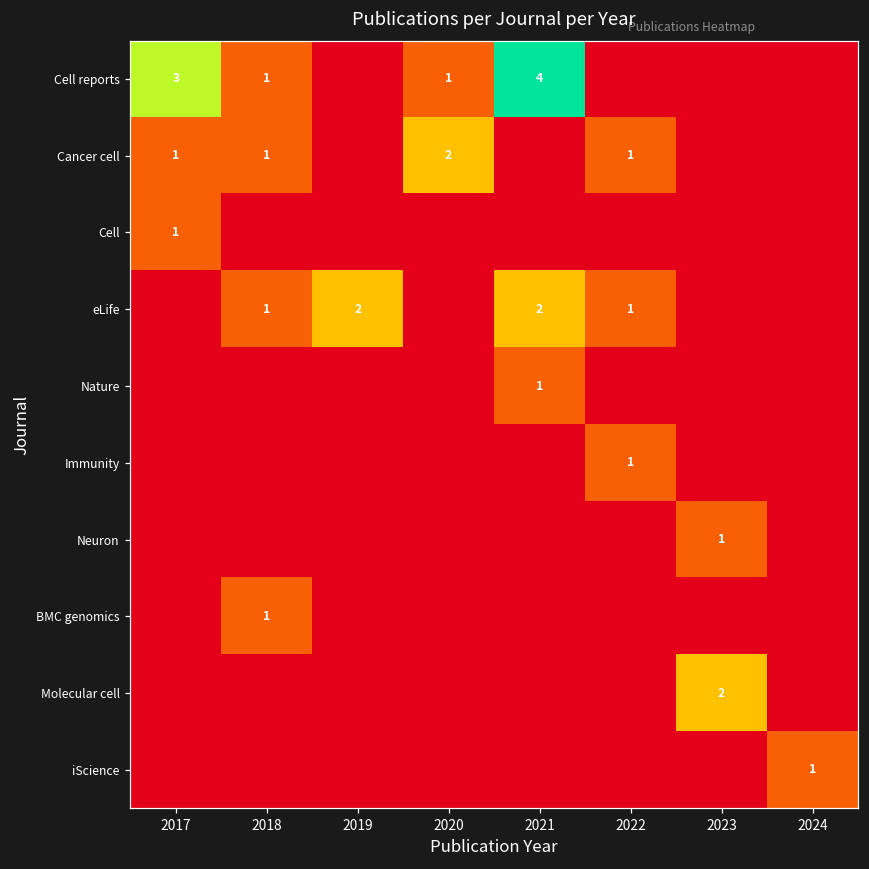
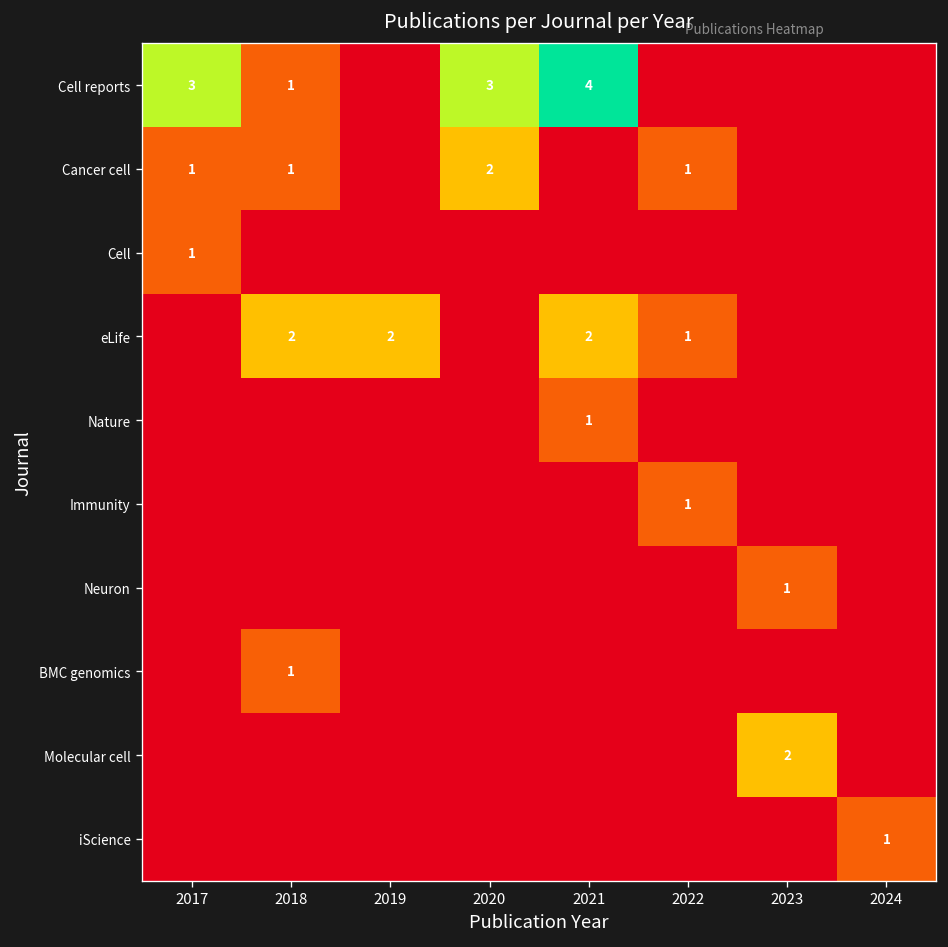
Cell reports, 2020: 1 -> 3
eLife, 2018: 1 -> 2
